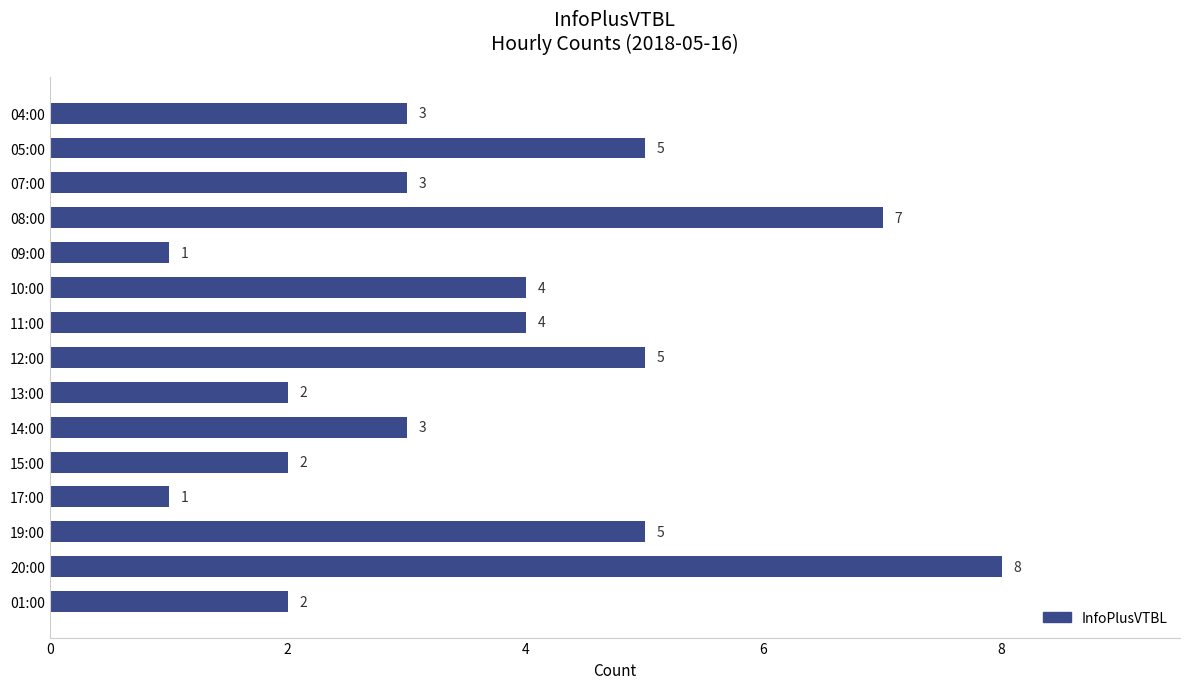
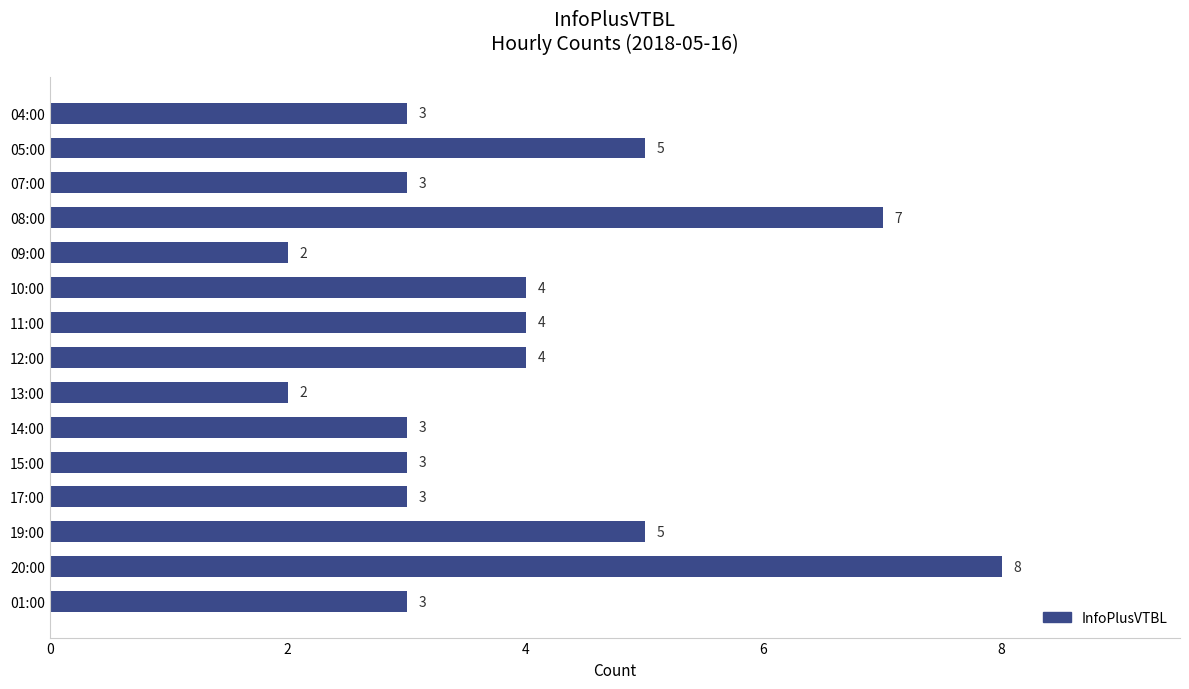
09:00: 1 -> 2
12:00: 5 -> 4
15:00: 2 -> 3
17:00: 1 -> 3
01:00: 2 -> 3
